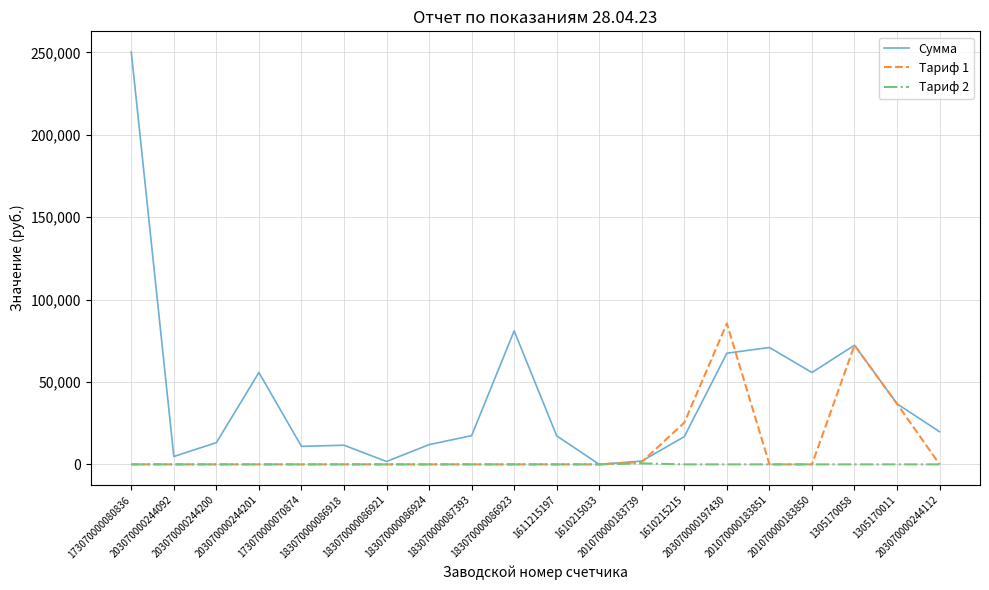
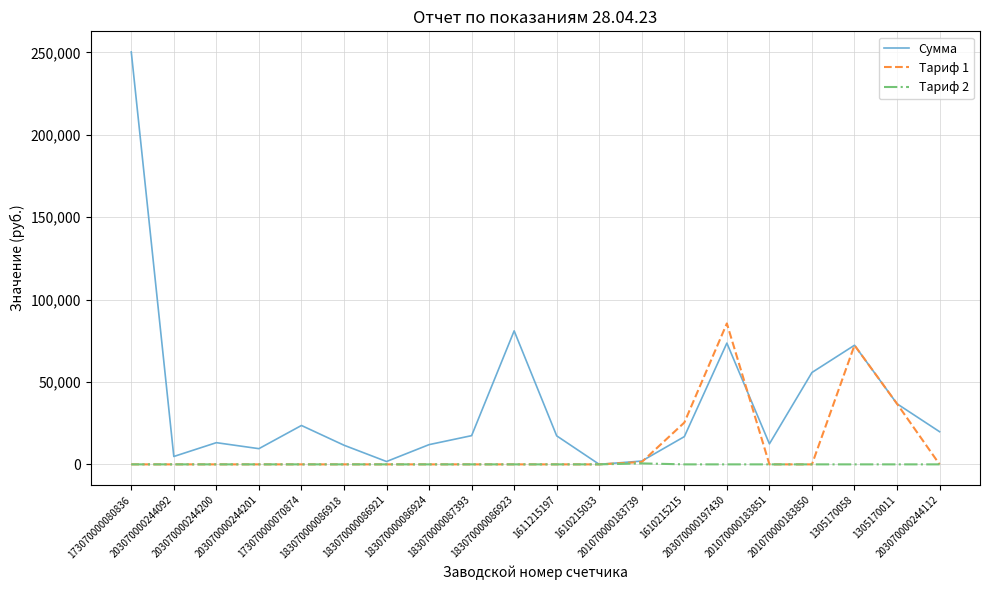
Сумма, 203070000244201: 56,000 -> 10,000
Сумма, 173070000070874: 11,000 -> 24,000
Сумма, 203070000197430: 67,000 -> 74,000
Сумма, 201070000183851: 71,000 -> 12,000
